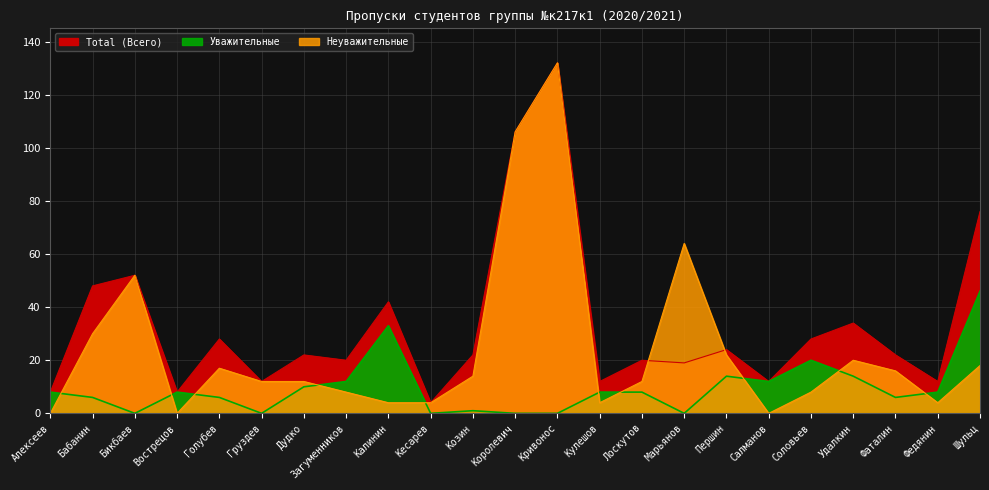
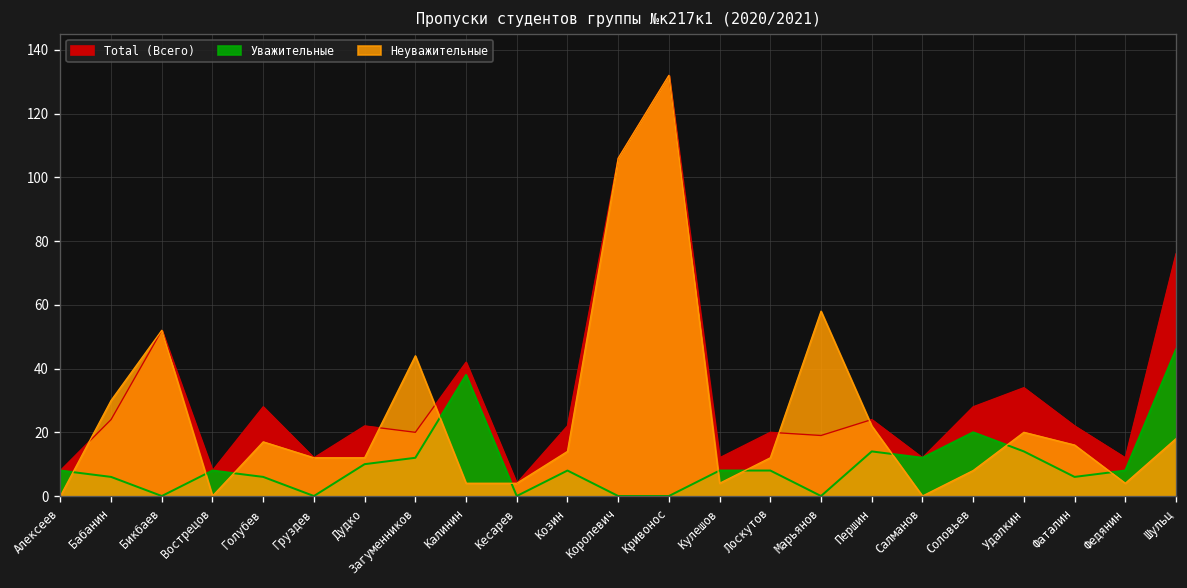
Total (Всего), Бабанин: 48 -> 24
Неуважительные, Загуменников: 8 -> 44
Уважительные, Калинин: 33 -> 38
Уважительные, Козин: 1 -> 8
Неуважительные, Марьянов: 64 -> 58
